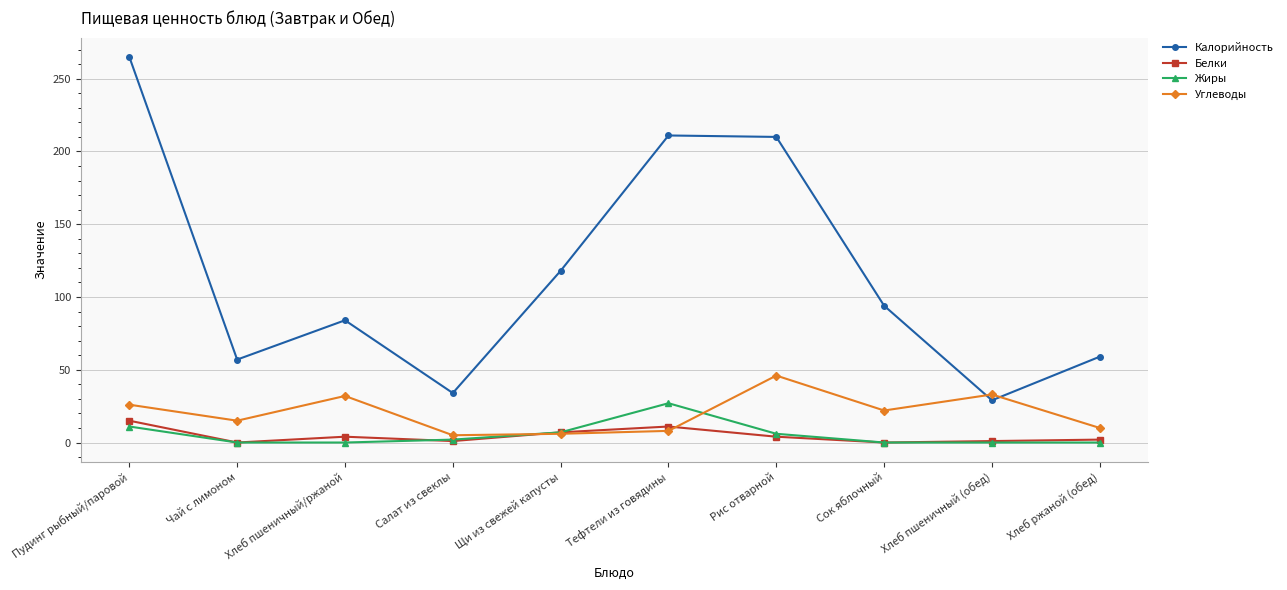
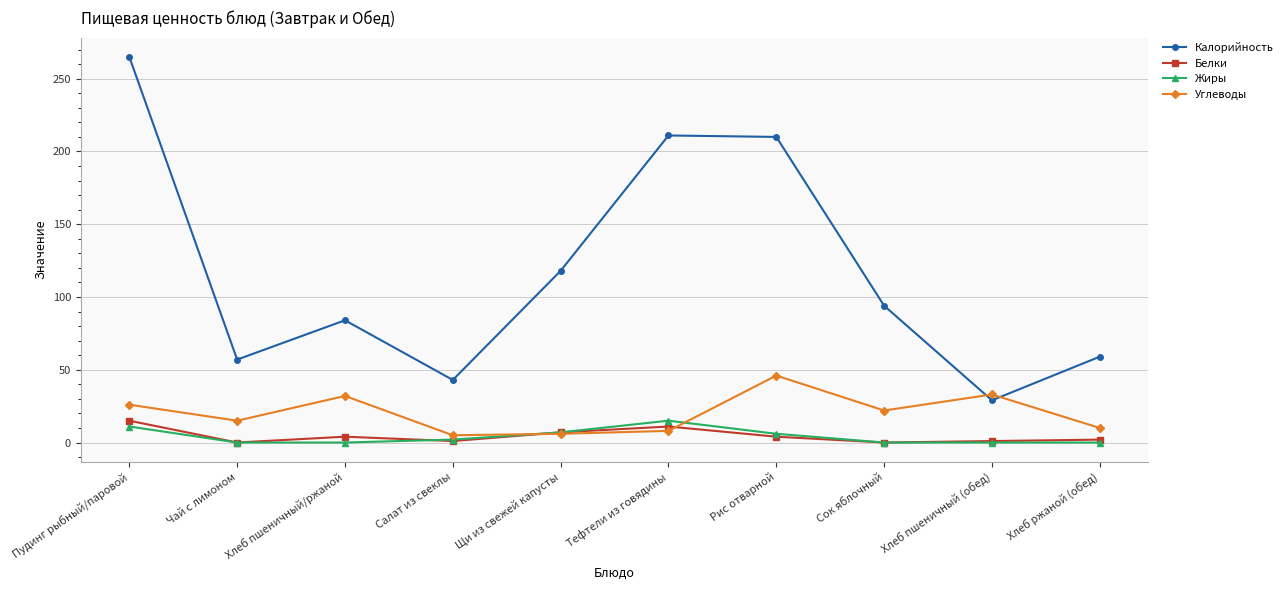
Калорийность, Салат из свеклы: 34 -> 43
Жиры, Тефтели из говядины: 27 -> 15
